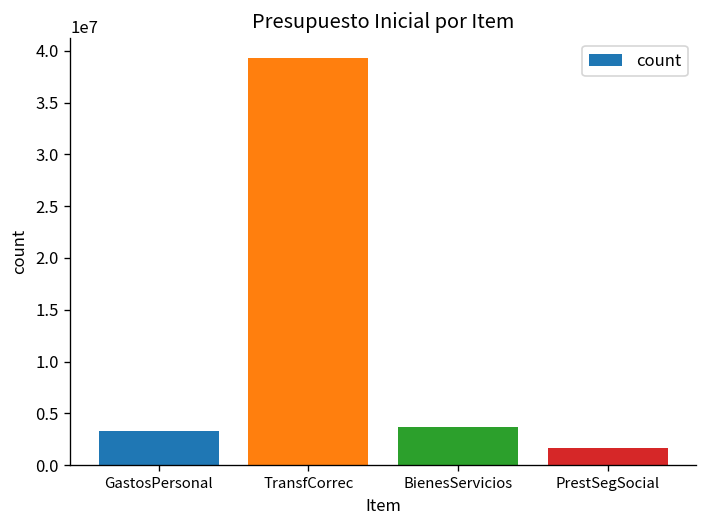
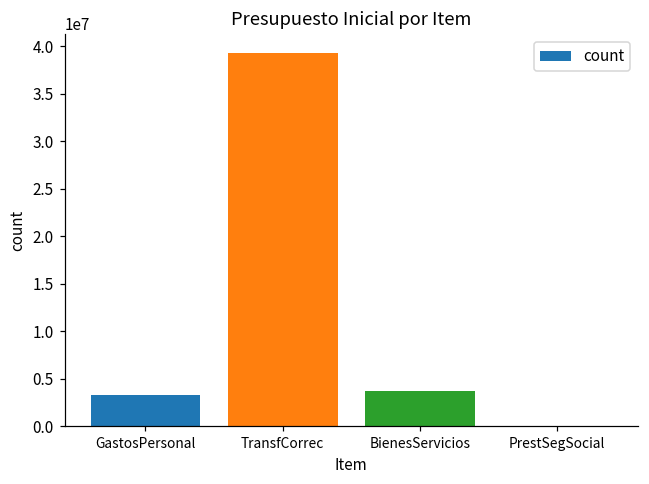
PrestSegSocial: 2000000 -> 0
